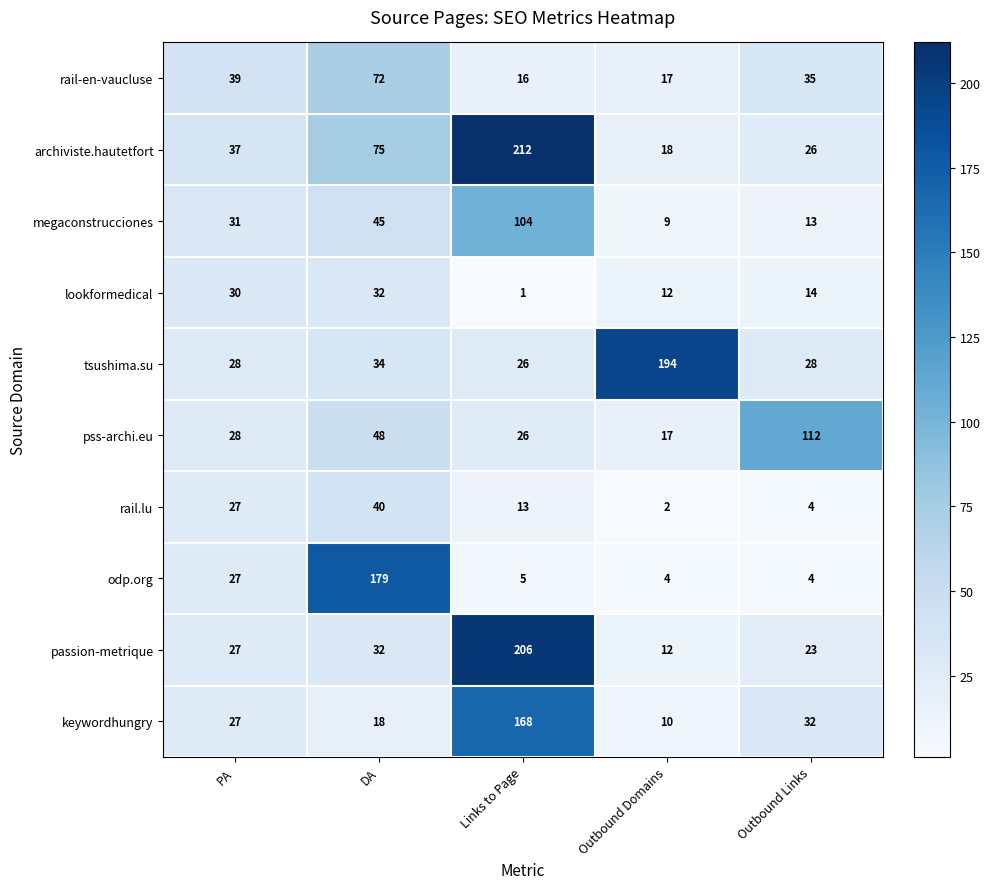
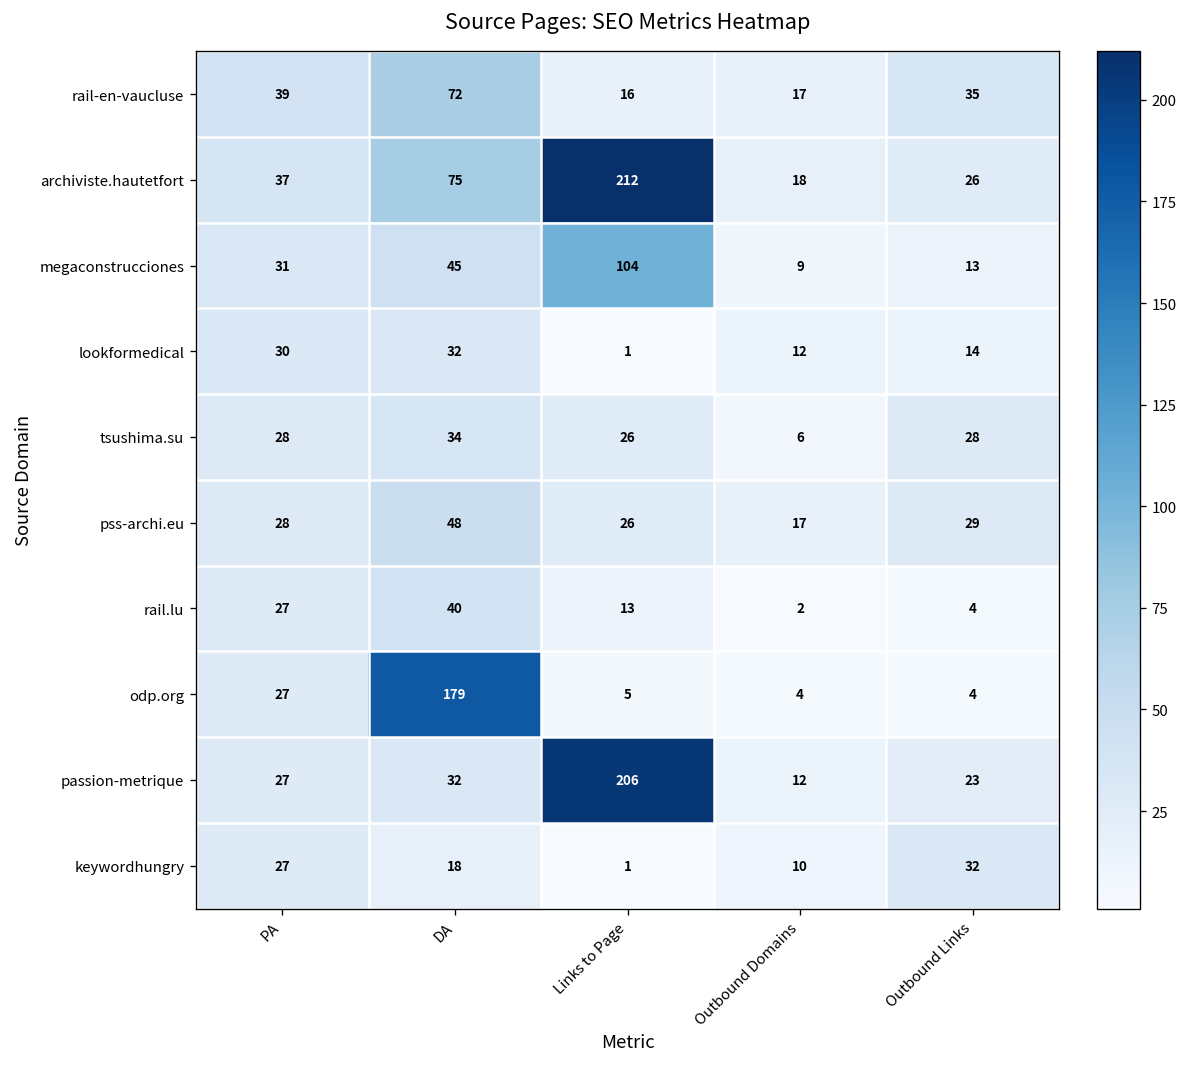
tsushima.su, Outbound Domains: 194 -> 6
pss-archi.eu, Outbound Links: 112 -> 29
keywordhungry, Links to Page: 168 -> 1
